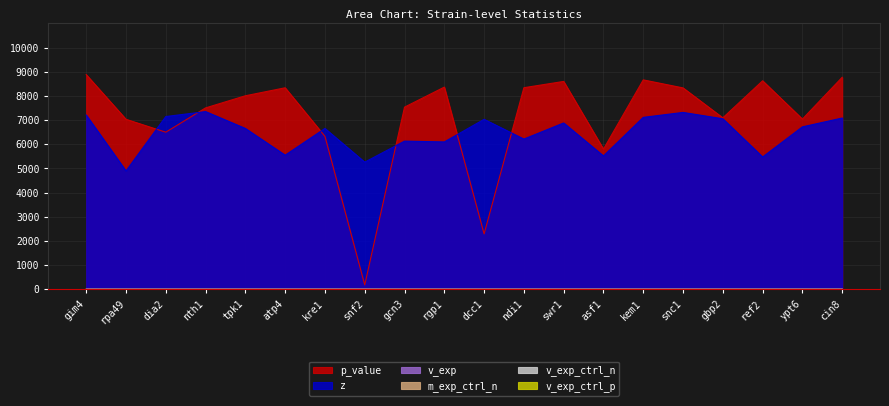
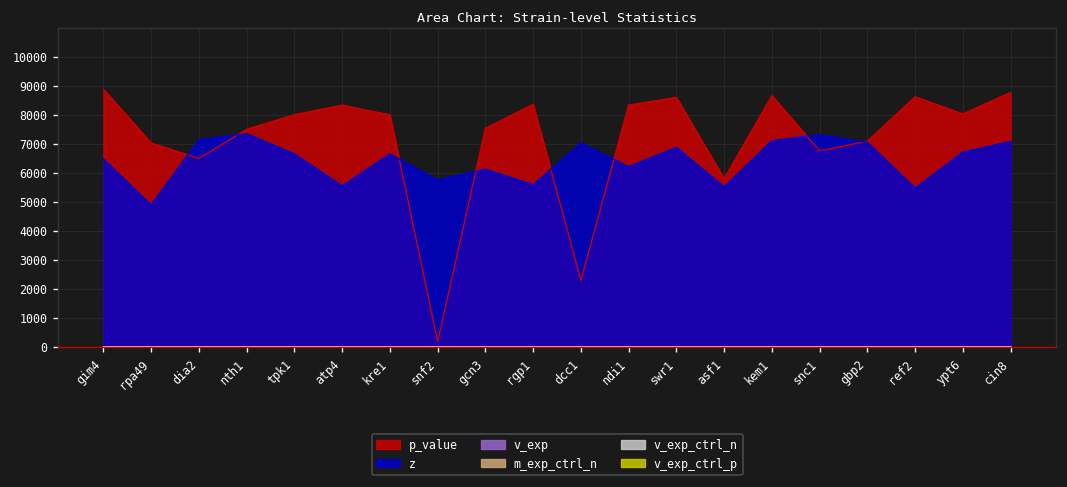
z, gim4: 7200 -> 6500
p_value, kre1: 6300 -> 8000
z, snf2: 5300 -> 5800
z, rgp1: 6100 -> 5600
p_value, snc1: 8300 -> 6800
p_value, ypt6: 7000 -> 8000
